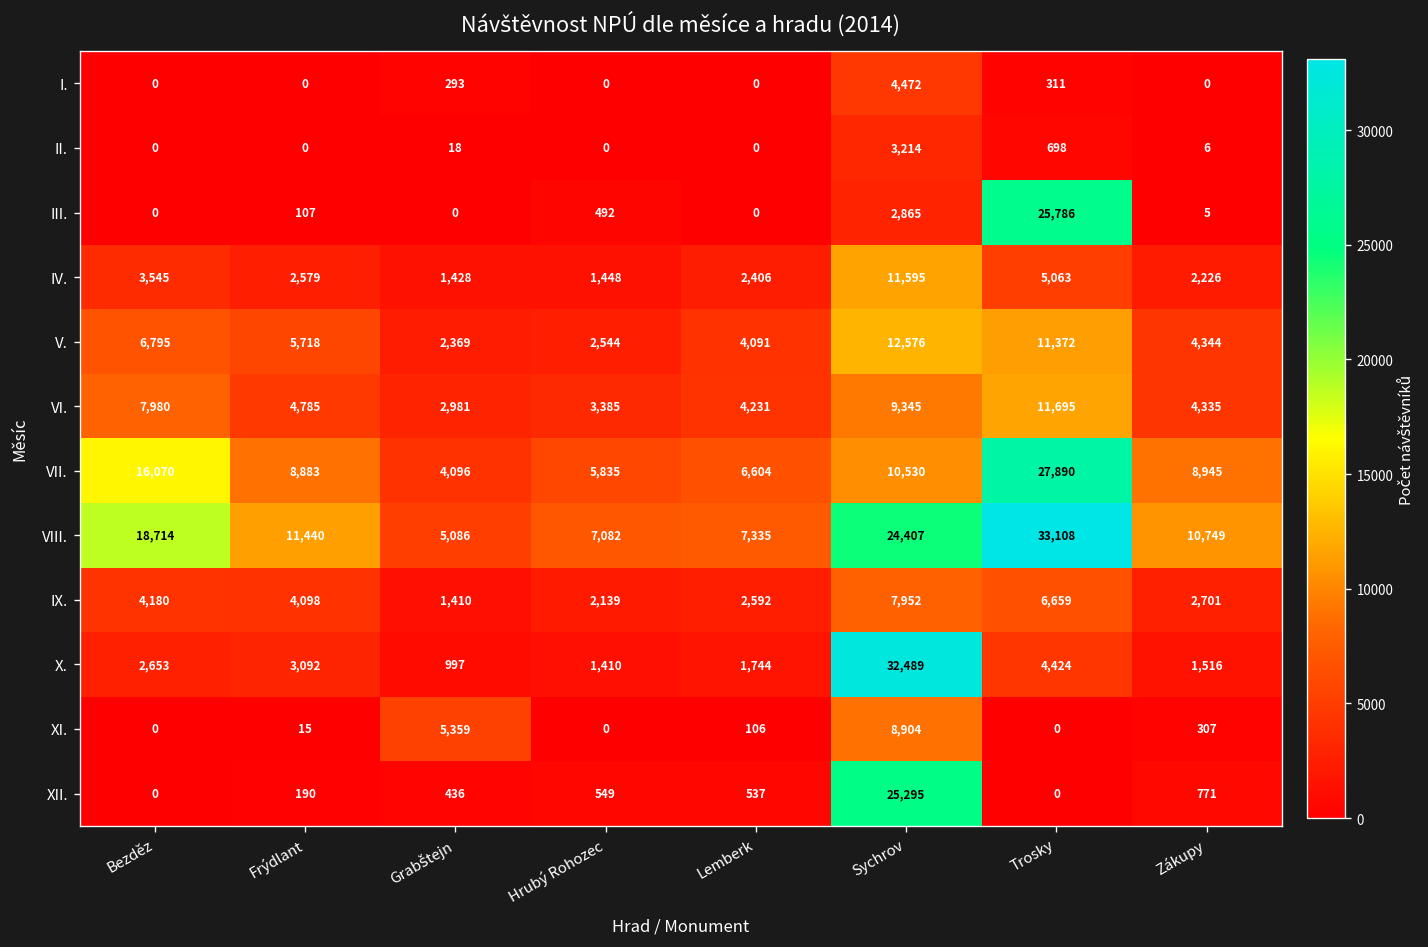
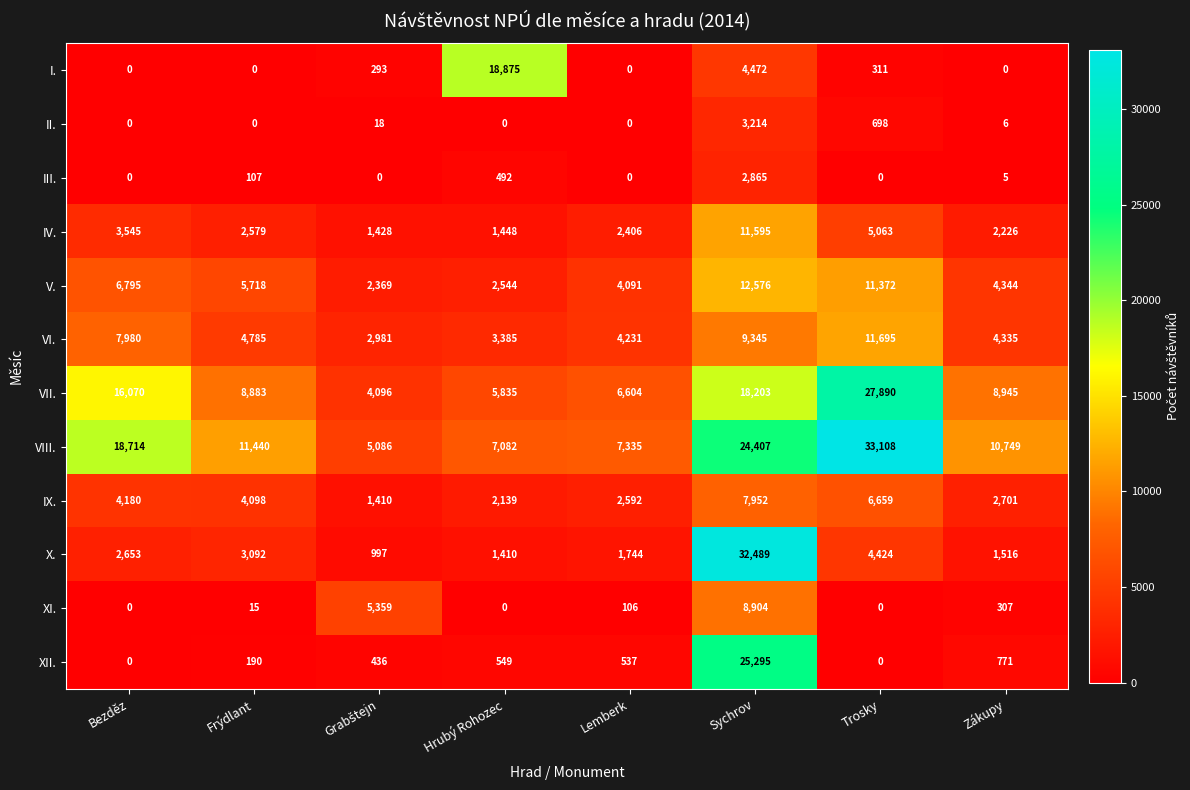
I., Hrubý Rohozec: 0 -> 18,875
III., Trosky: 25,786 -> 0
VII., Sychrov: 10,530 -> 18,203
